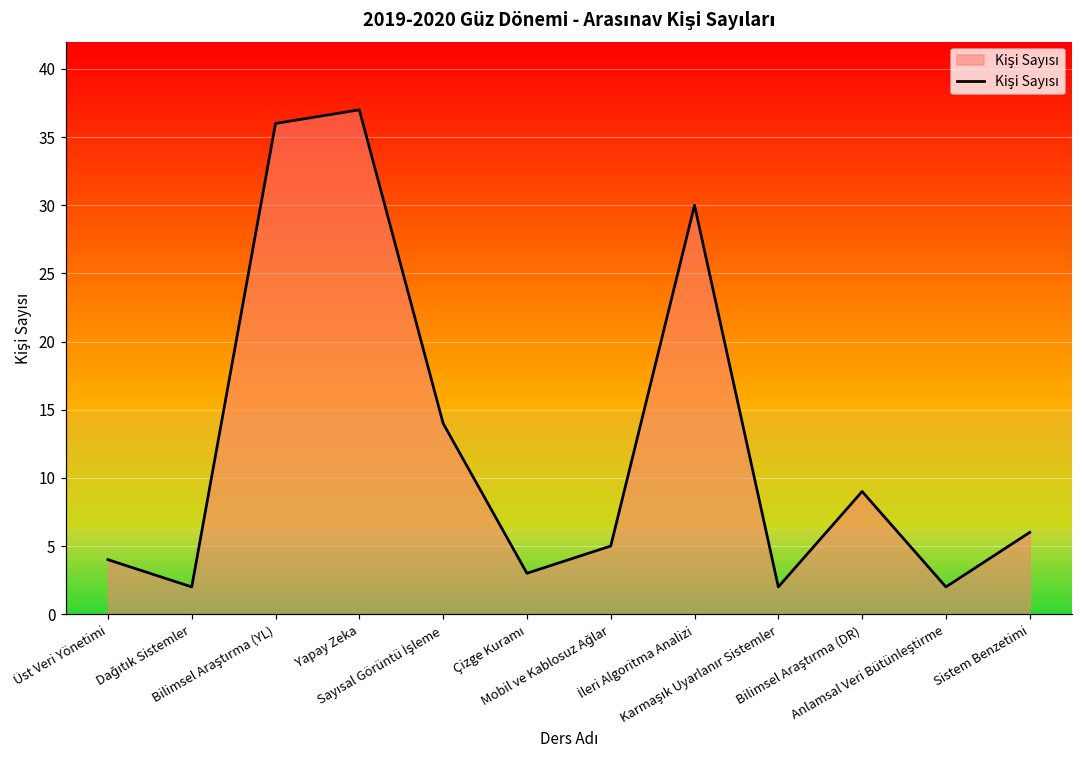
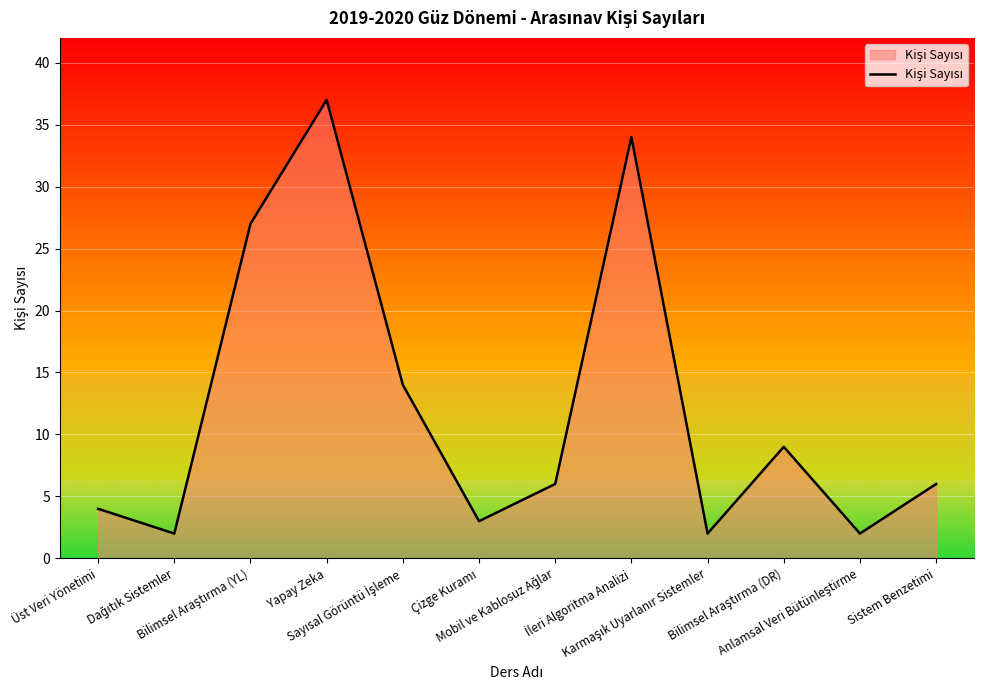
Bilimsel Araştırma (YL): 36 -> 27
Mobil ve Kablosuz Ağlar: 5 -> 6
İleri Algoritma Analizi: 30 -> 34
